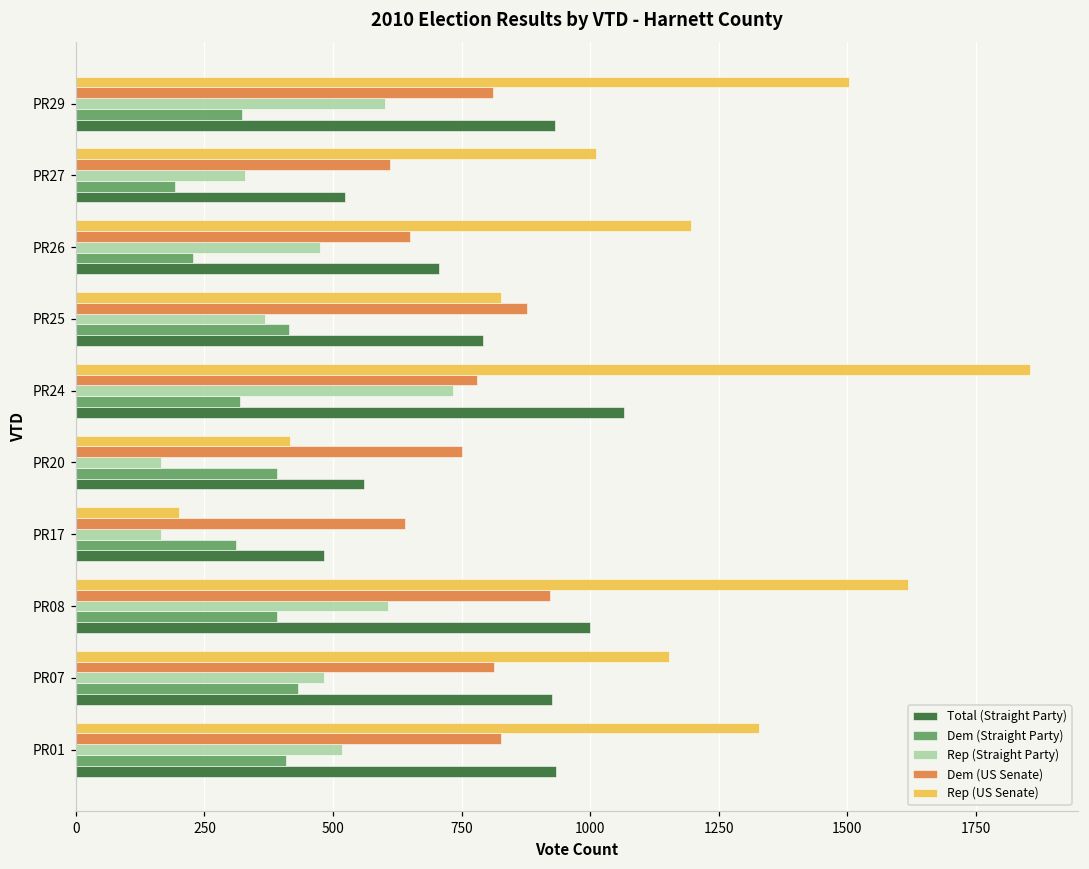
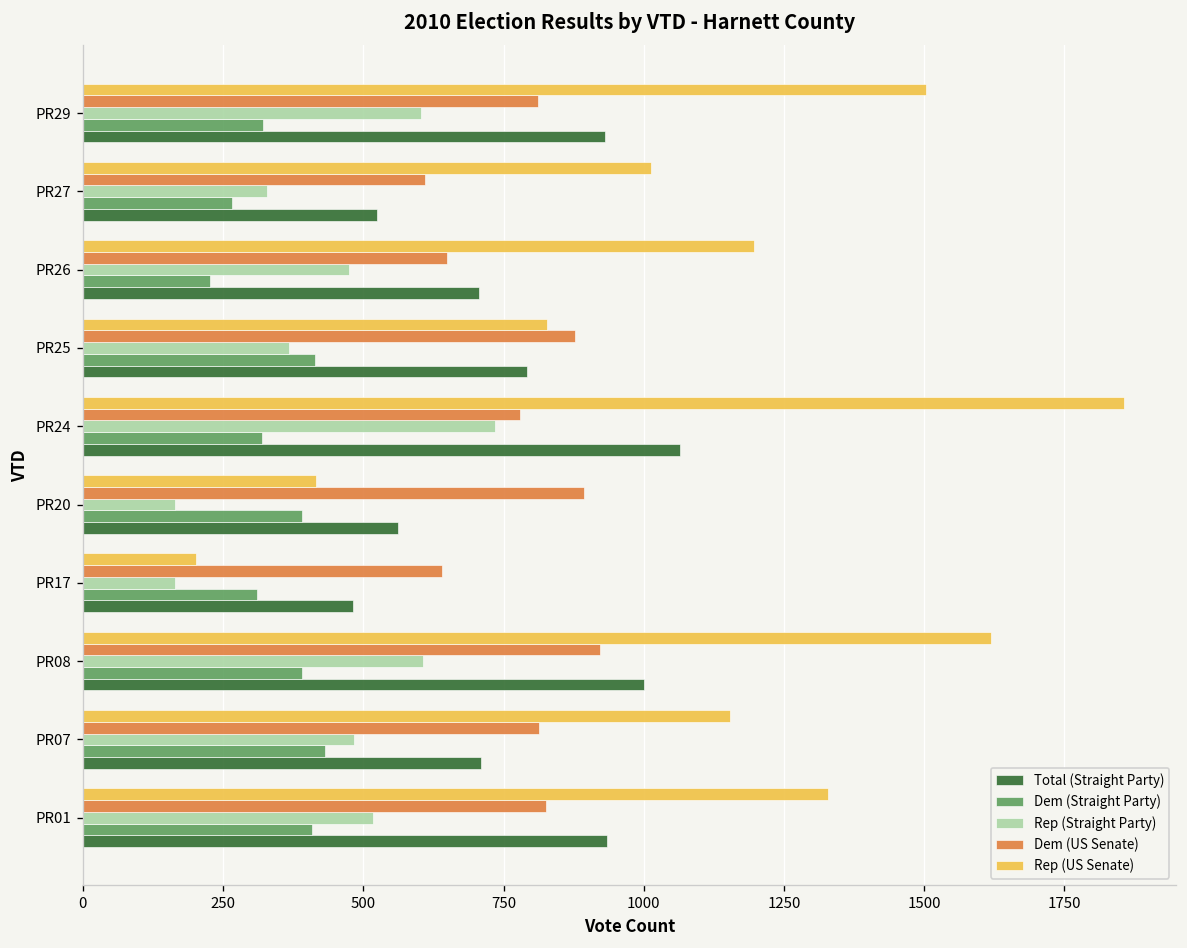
Dem (Straight Party), PR27: 190 -> 270
Dem (US Senate), PR20: 750 -> 890
Total (Straight Party), PR07: 930 -> 710
